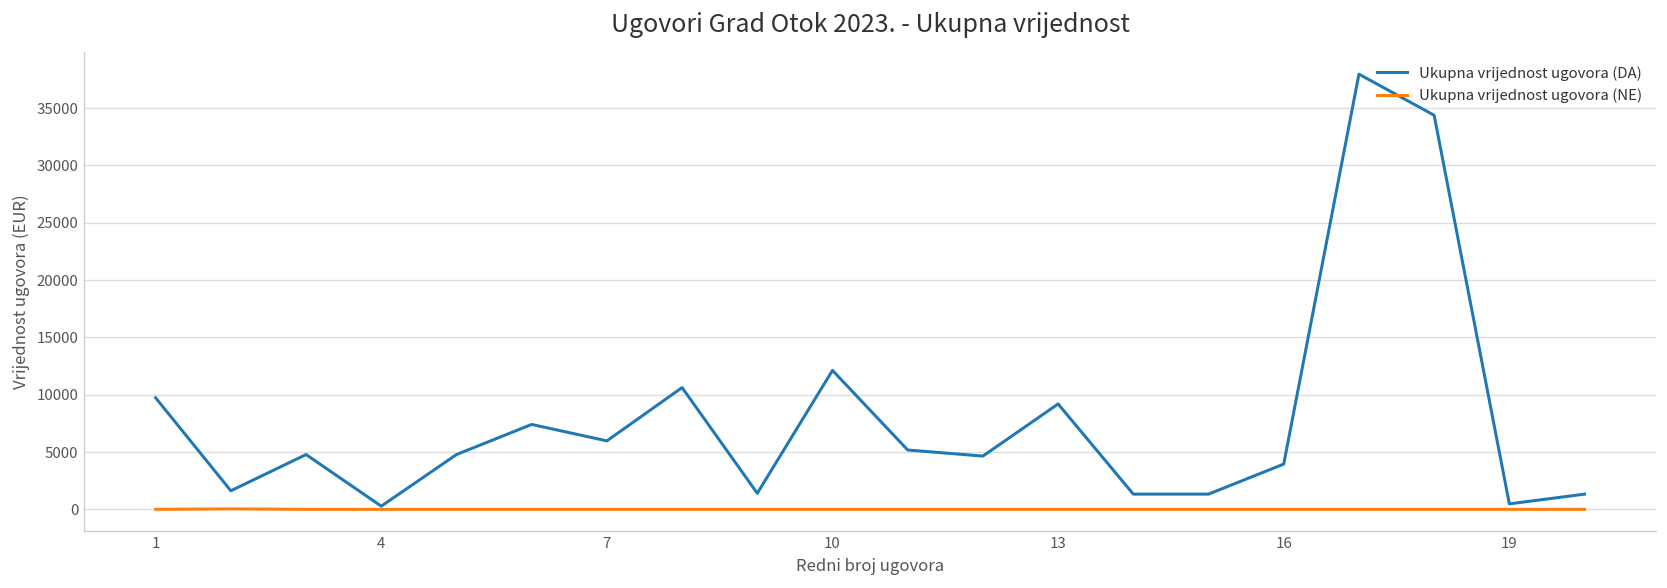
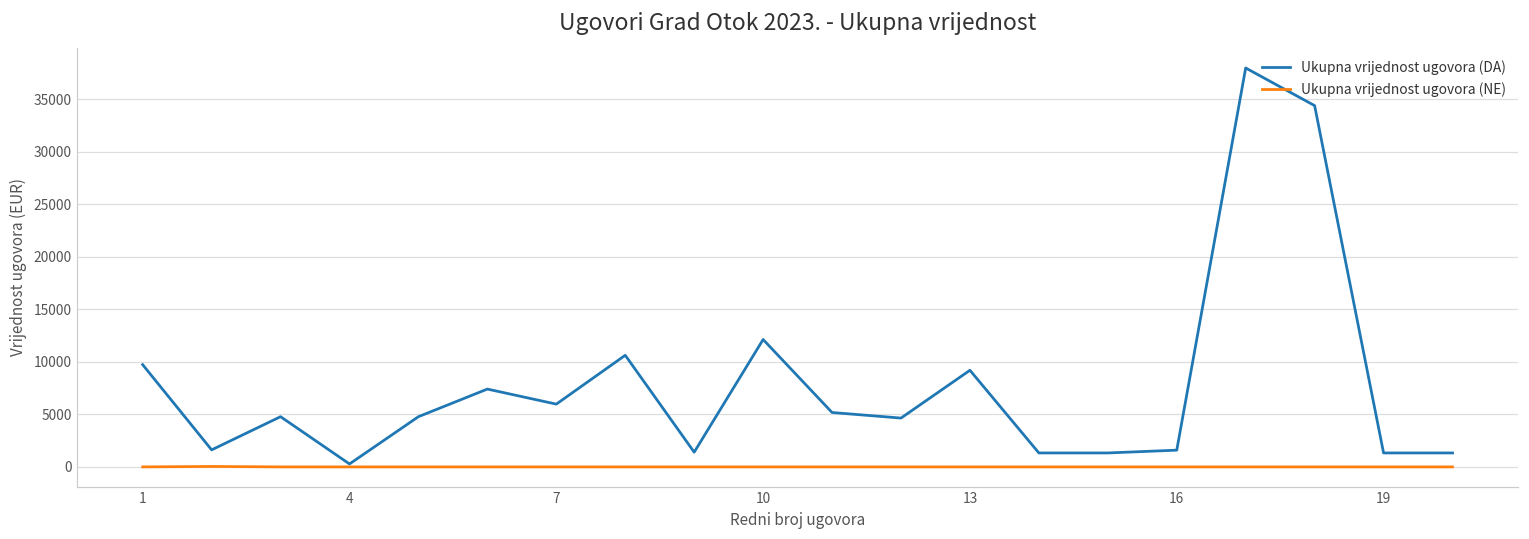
Ukupna vrijednost ugovora (DA), 16: 4000 -> 2000
Ukupna vrijednost ugovora (DA), 19: 0 -> 1000
